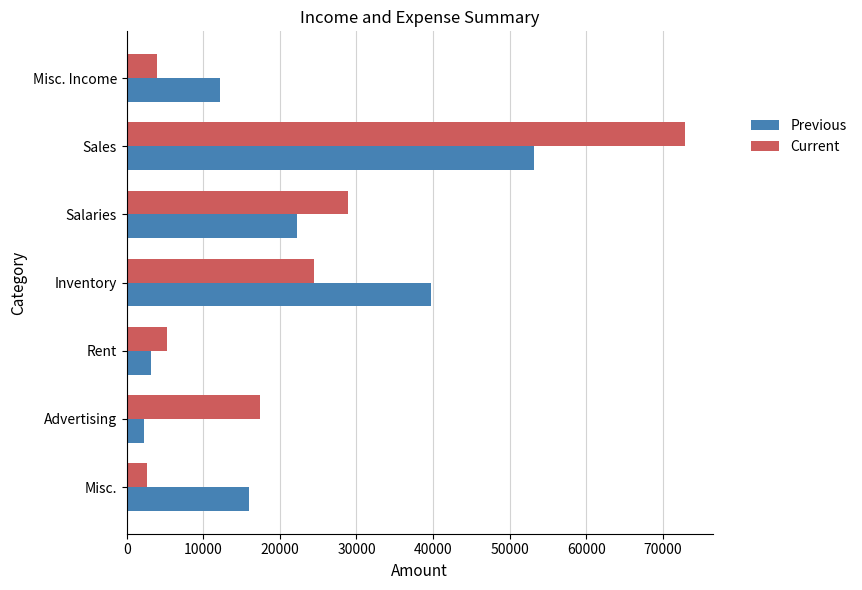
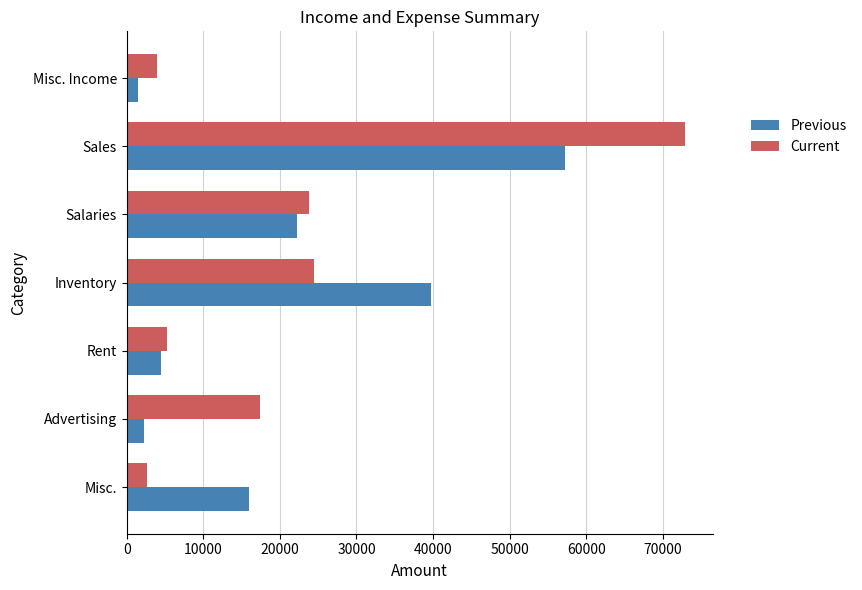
Previous, Misc. Income: 12000 -> 1000
Previous, Sales: 53000 -> 57000
Current, Salaries: 29000 -> 24000
Previous, Rent: 3000 -> 5000
